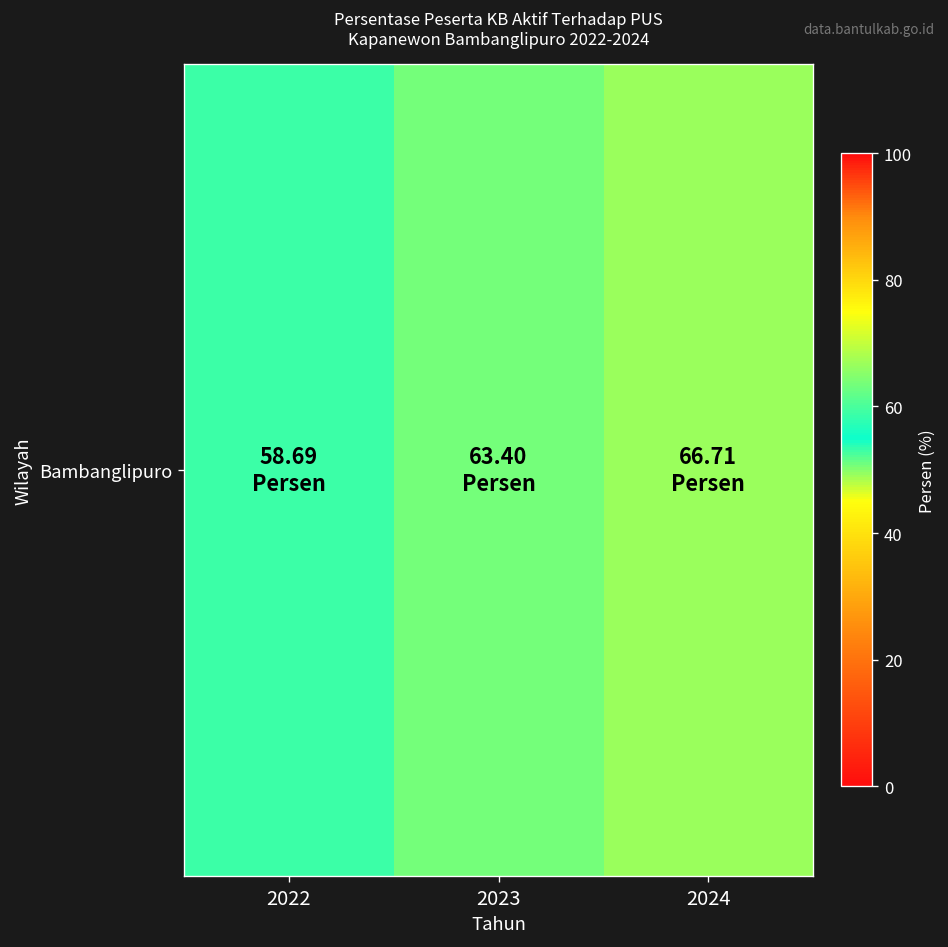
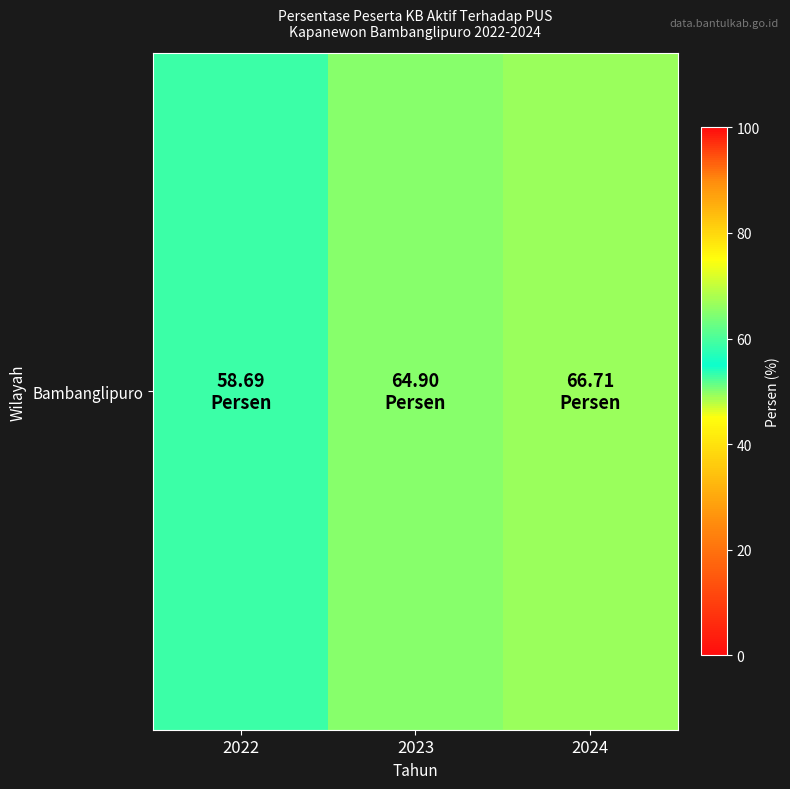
Bambanglipuro, 2023: 63.40 -> 64.90
